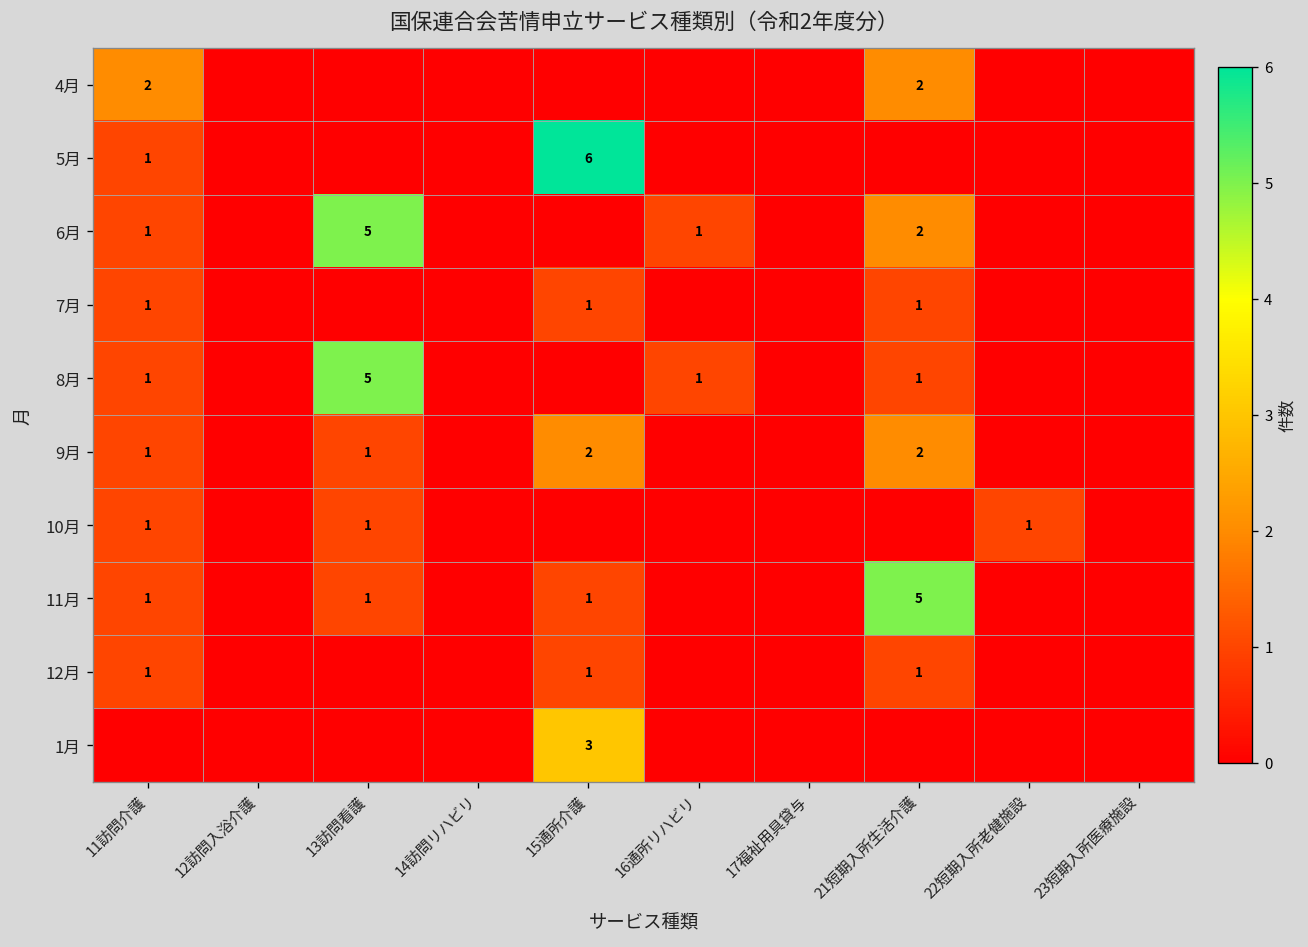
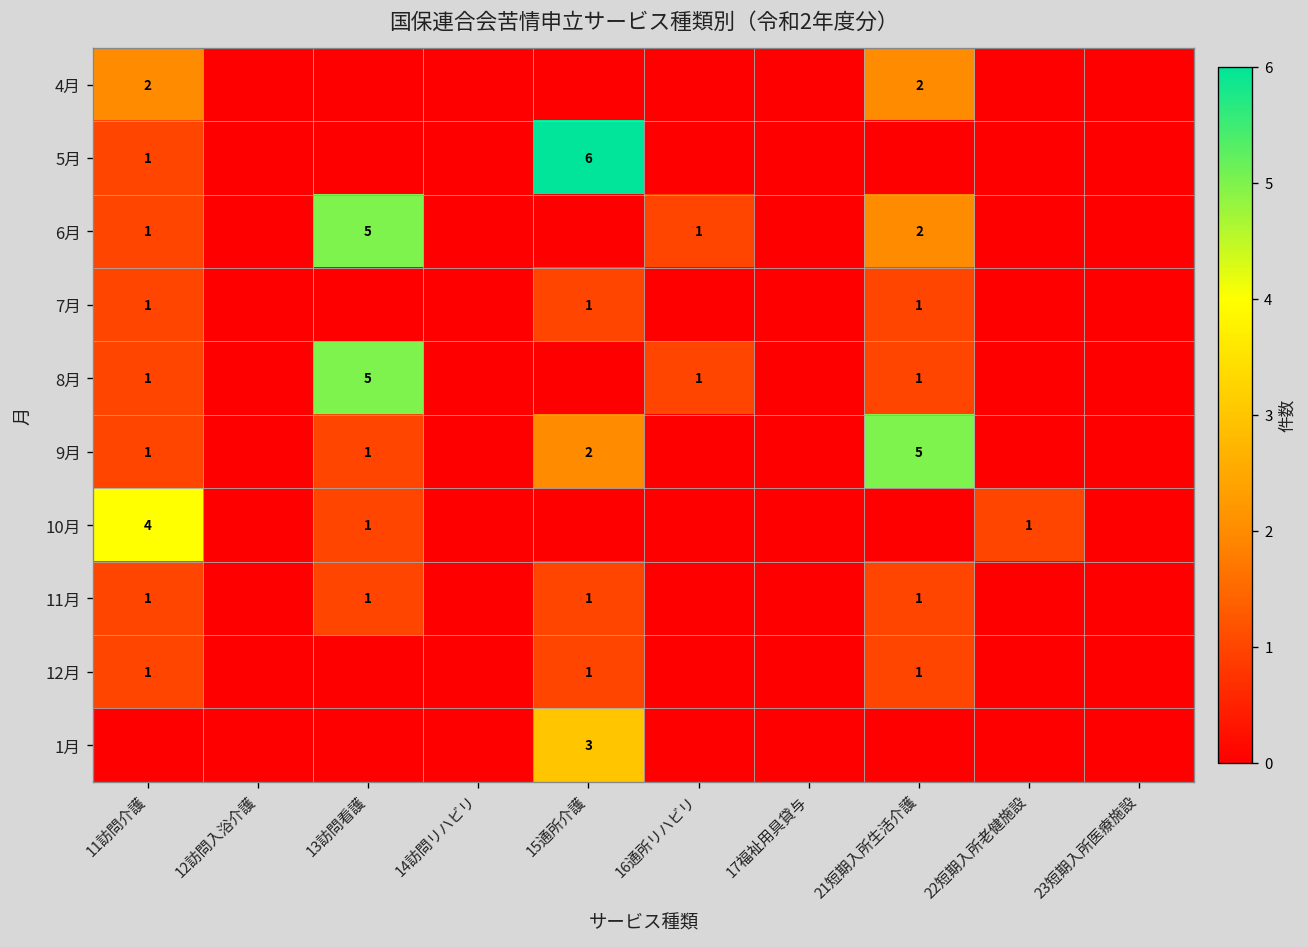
9月, 21短期入所生活介護: 2 -> 5
10月, 11訪問介護: 1 -> 4
11月, 21短期入所生活介護: 5 -> 1
